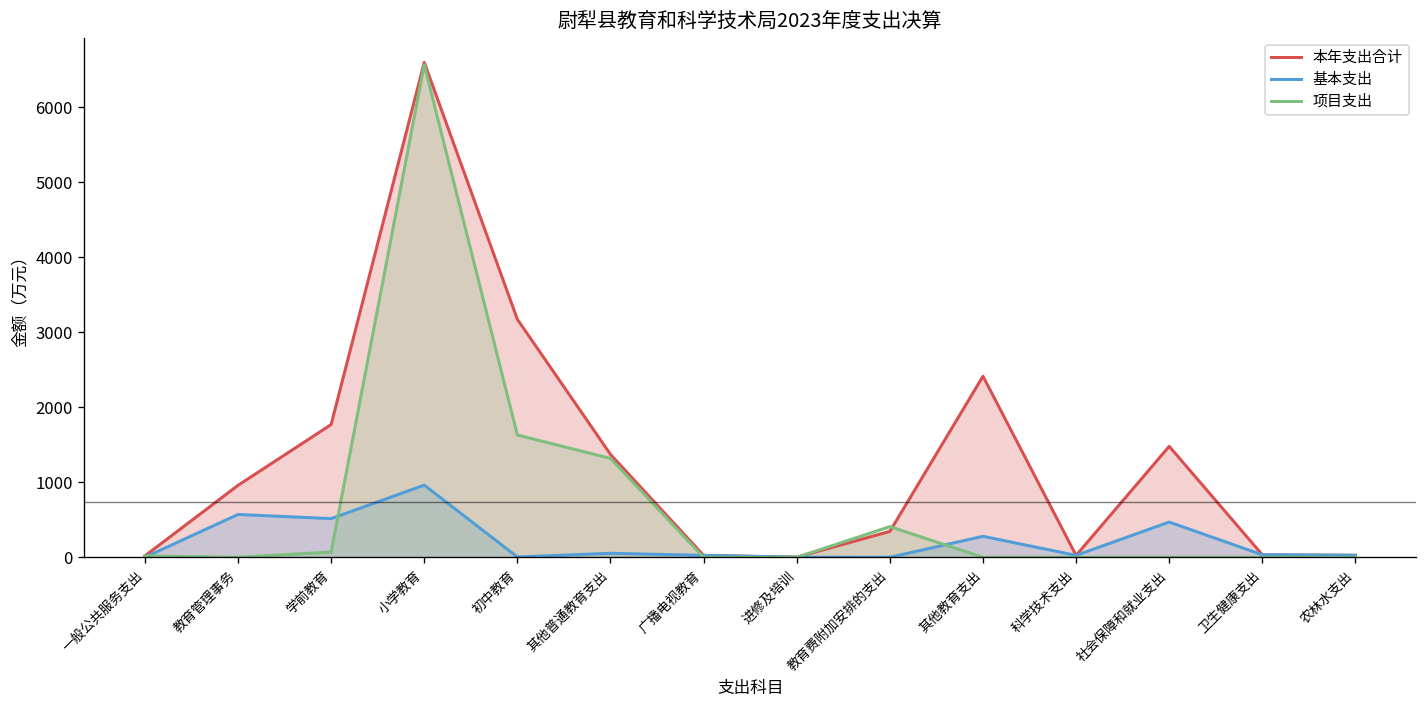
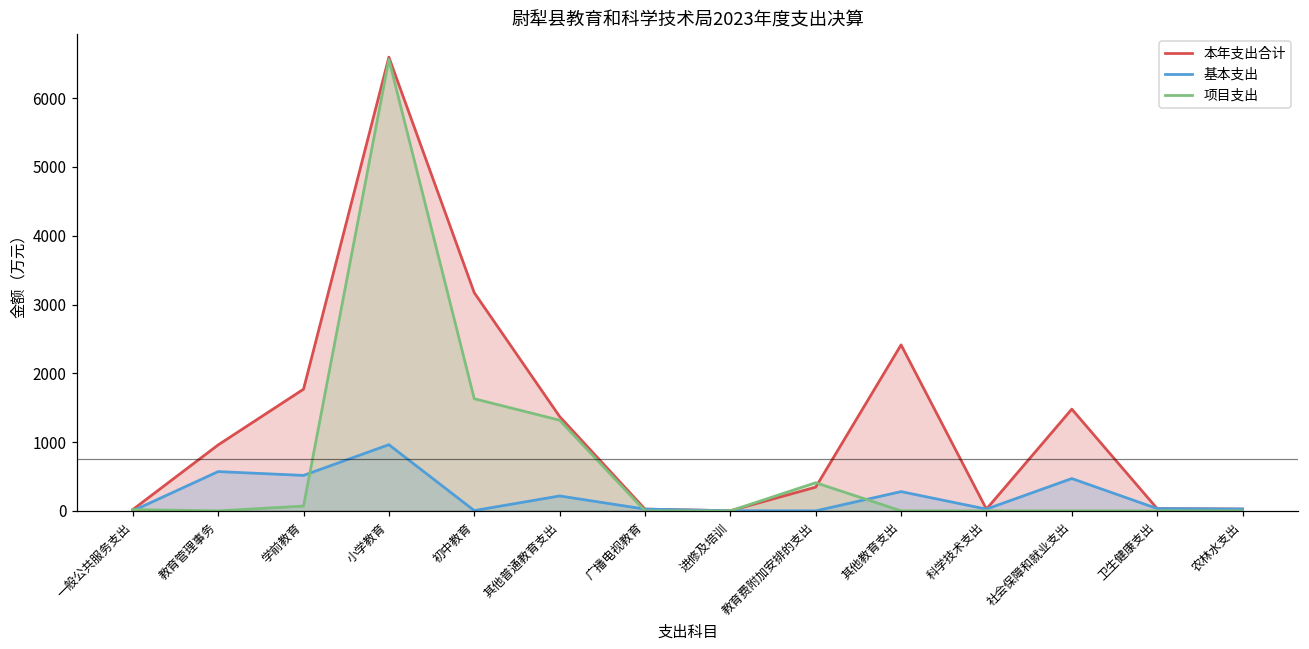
基本支出, 其他普通教育支出: 100 -> 200
